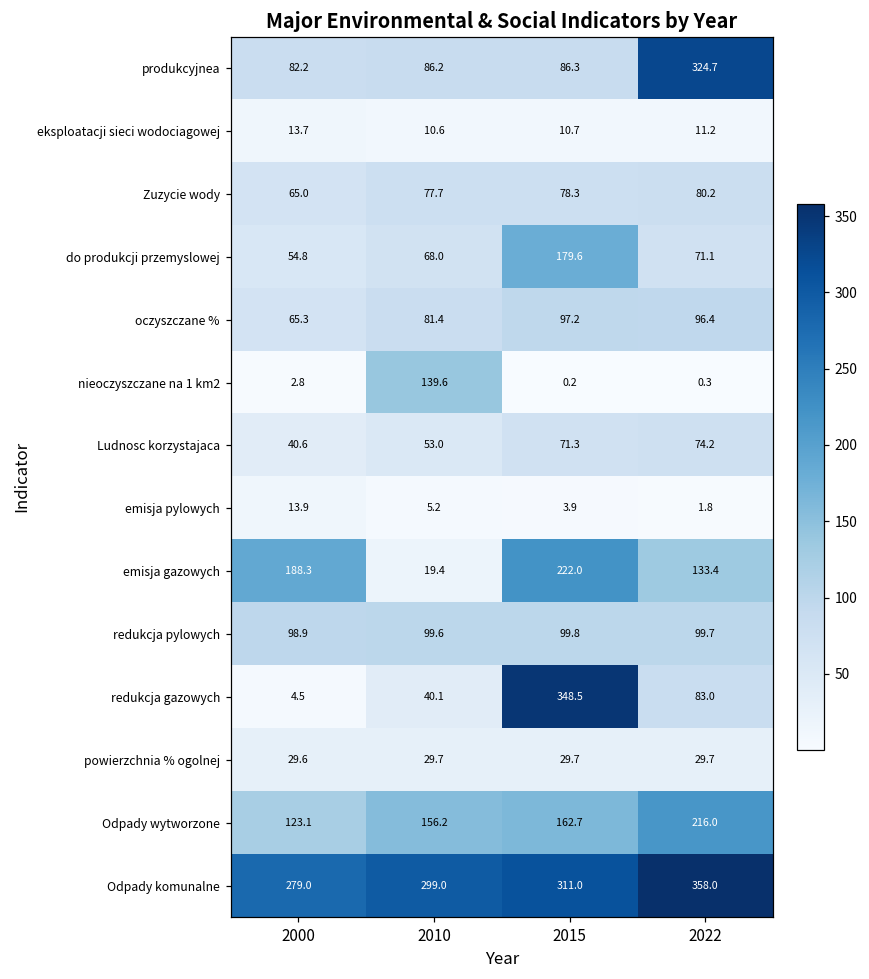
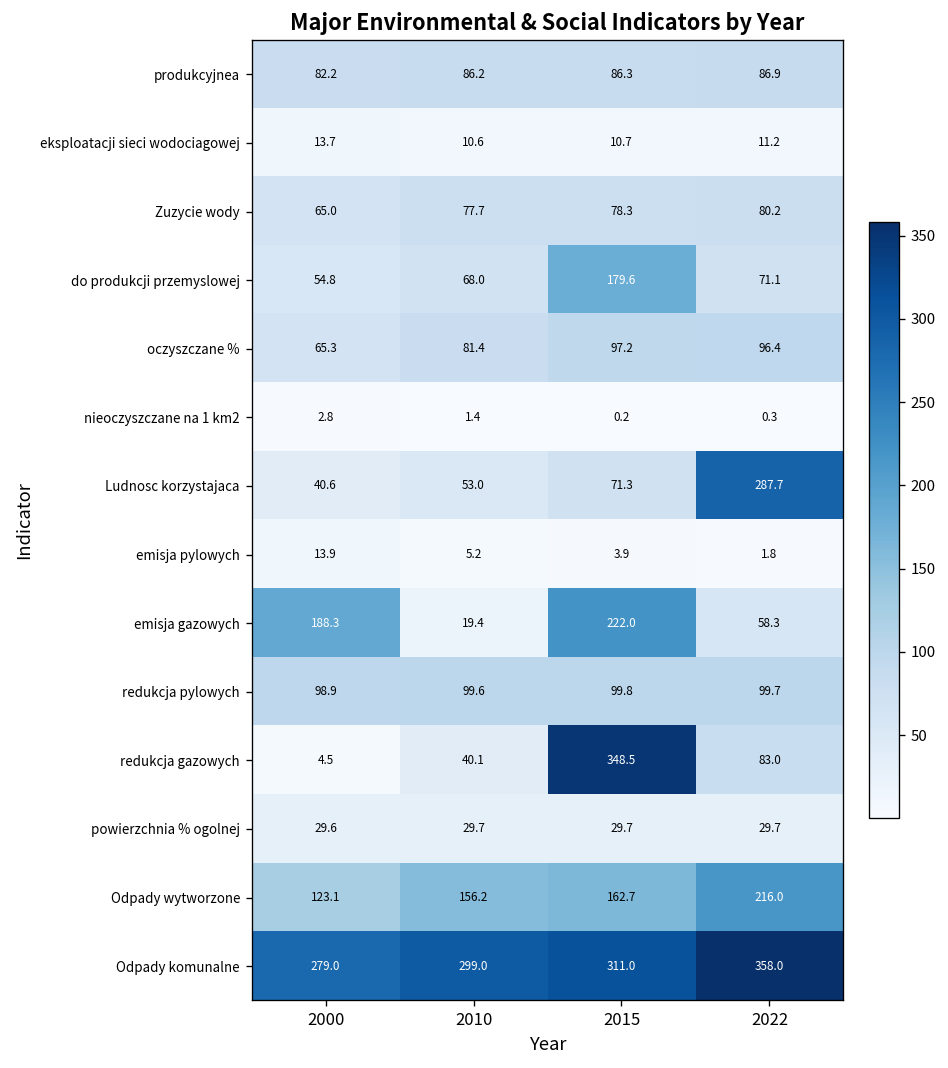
produkcyjnea, 2022: 324.7 -> 86.9
nieoczyszczane na 1 km2, 2010: 139.6 -> 1.4
Ludnosc korzystajaca, 2022: 74.2 -> 287.7
emisja gazowych, 2022: 133.4 -> 58.3
